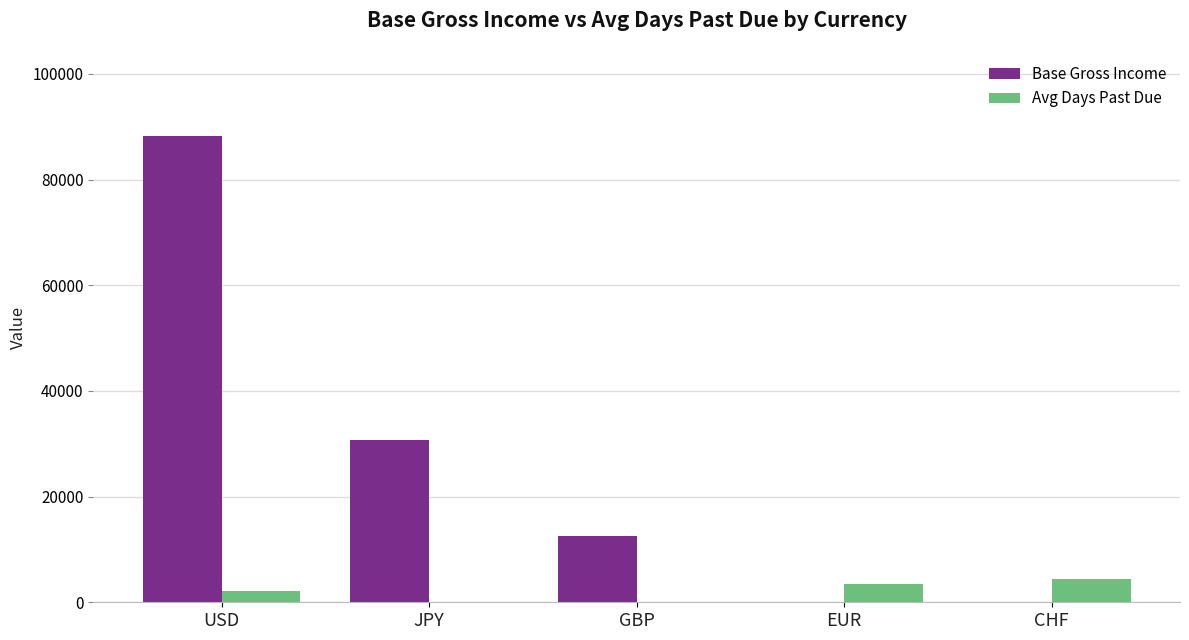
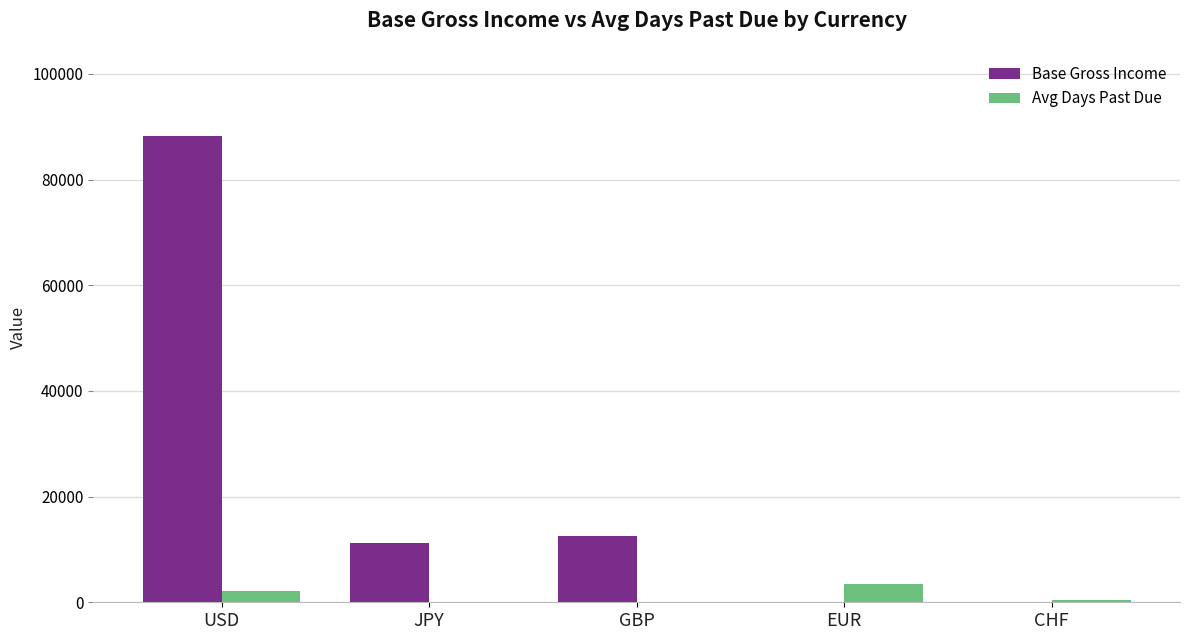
Base Gross Income, JPY: 31000 -> 11000
Avg Days Past Due, CHF: 4000 -> 1000
